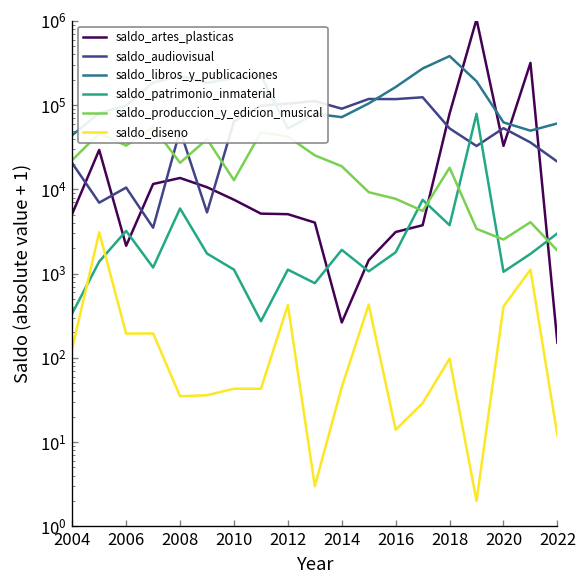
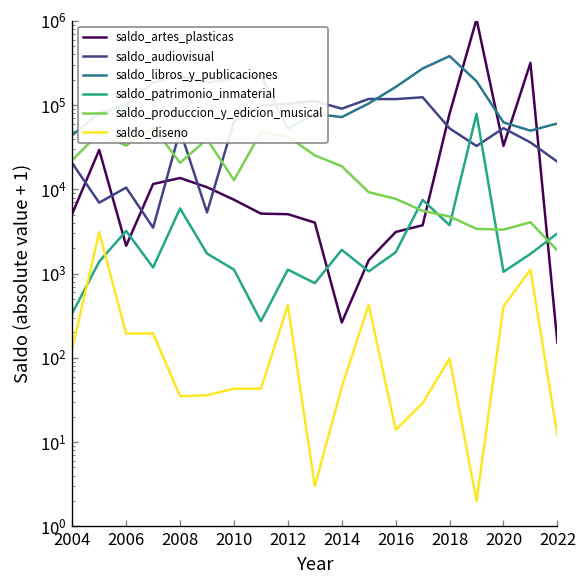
saldo_produccion_y_edicion_musical, 2018: 18000 -> 5000
saldo_produccion_y_edicion_musical, 2020: 2500 -> 3000
